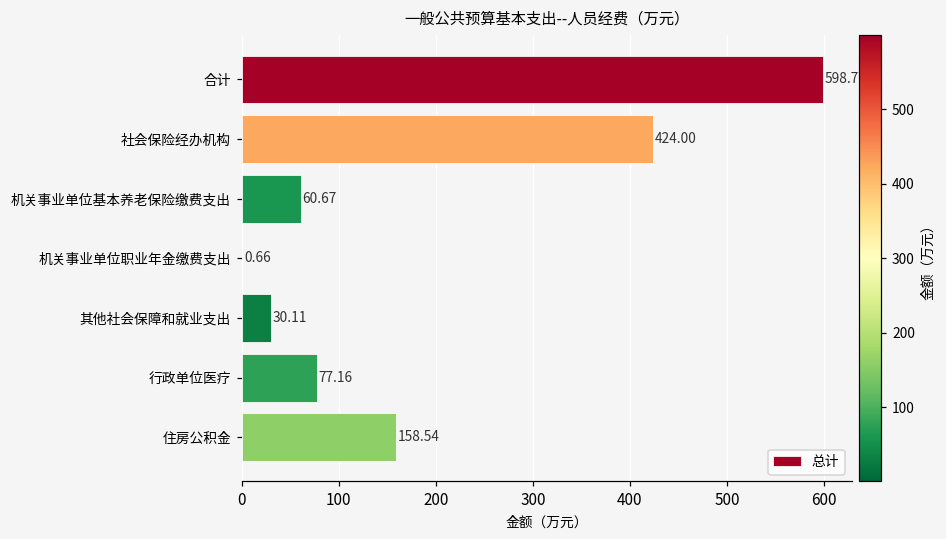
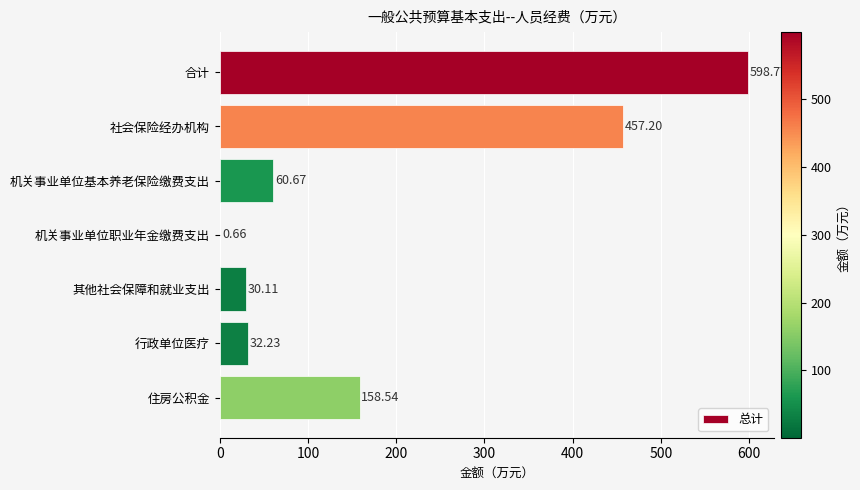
社会保险经办机构: 424.00 -> 457.20
行政单位医疗: 77.16 -> 32.23
